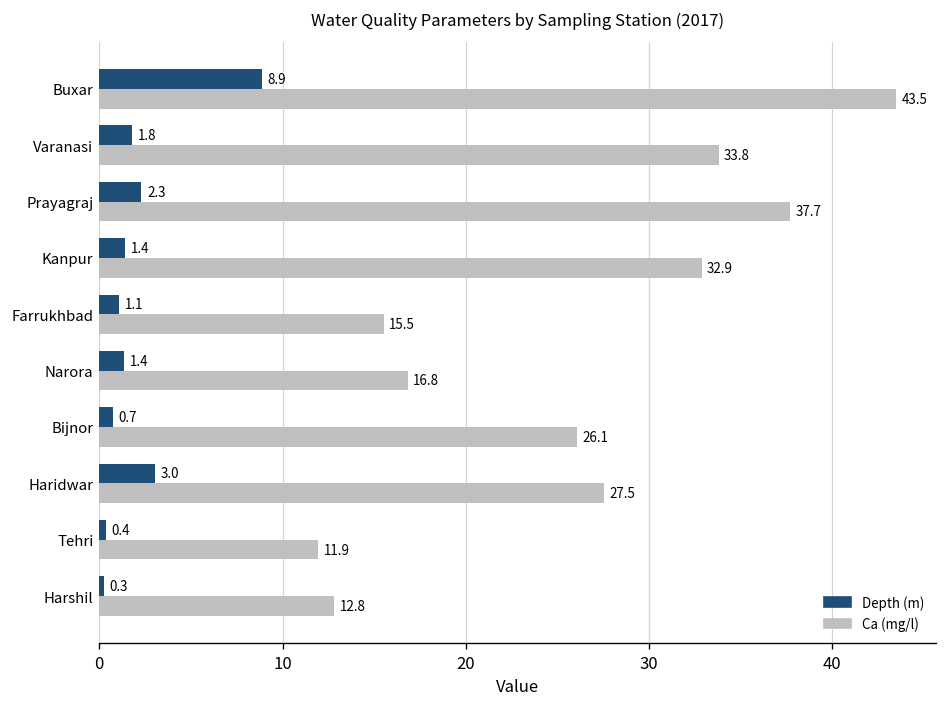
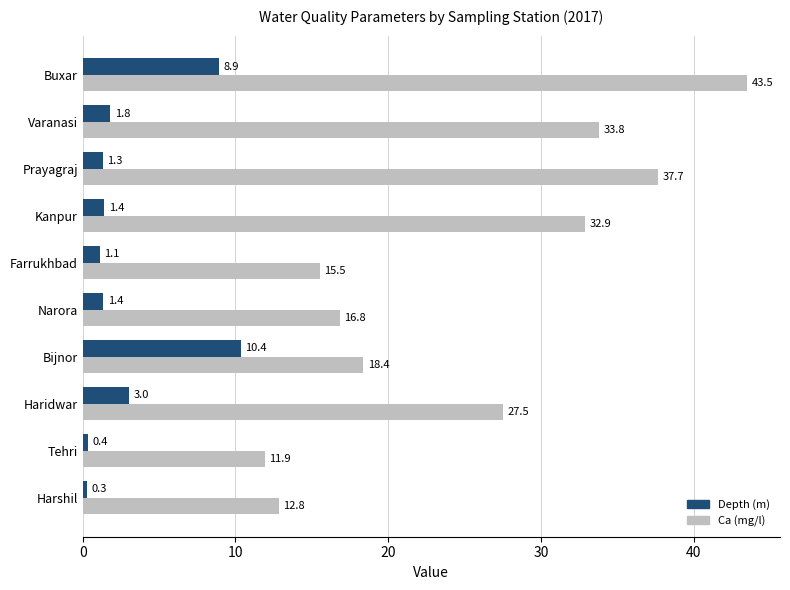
Depth (m), Prayagraj: 2.3 -> 1.3
Depth (m), Bijnor: 0.7 -> 10.4
Ca (mg/l), Bijnor: 26.1 -> 18.4
